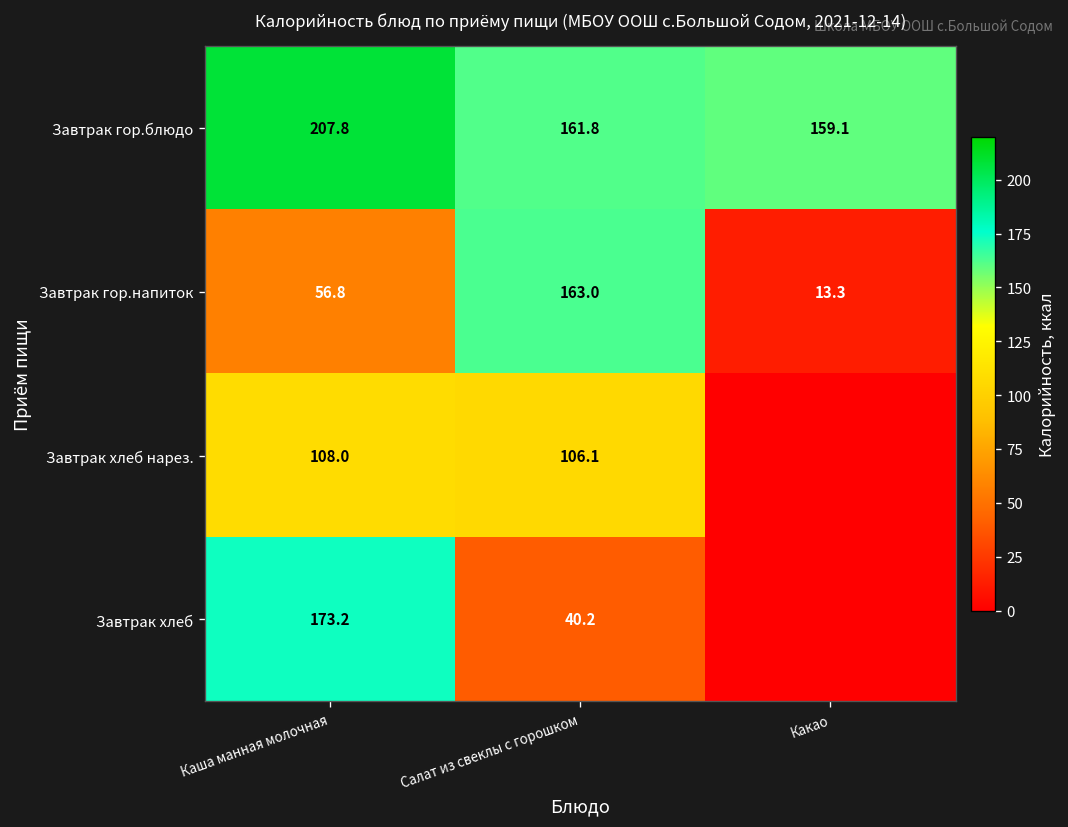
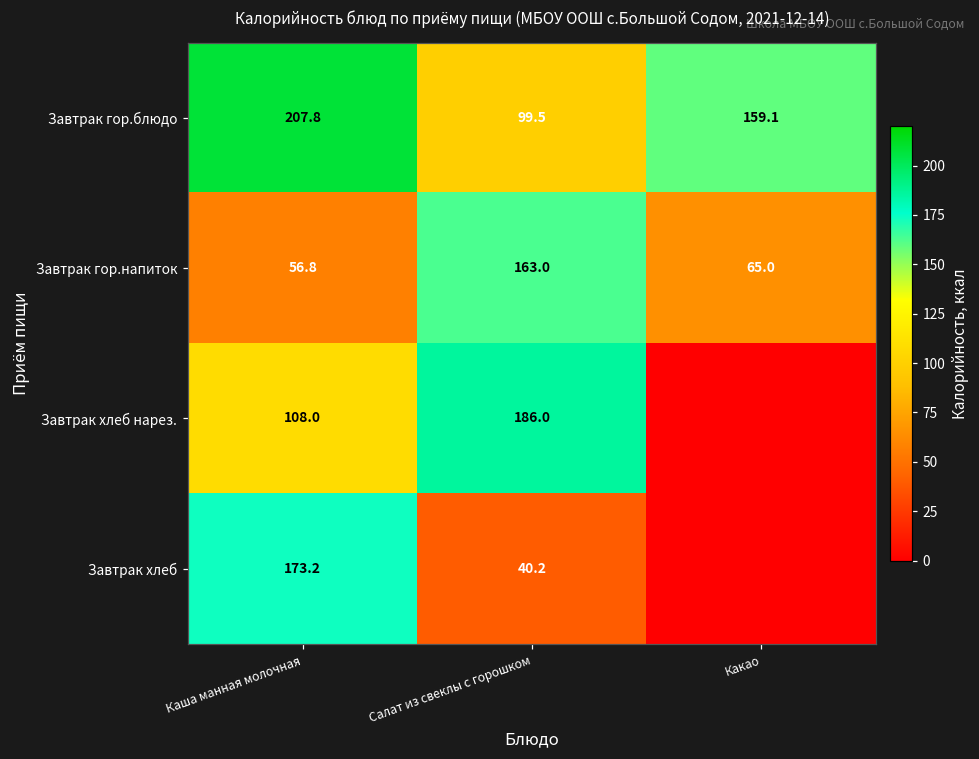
Завтрак гор.блюдо, Салат из свеклы с горошком: 161.8 -> 99.5
Завтрак гор.напиток, Какао: 13.3 -> 65.0
Завтрак хлеб нарез., Салат из свеклы с горошком: 106.1 -> 186.0
